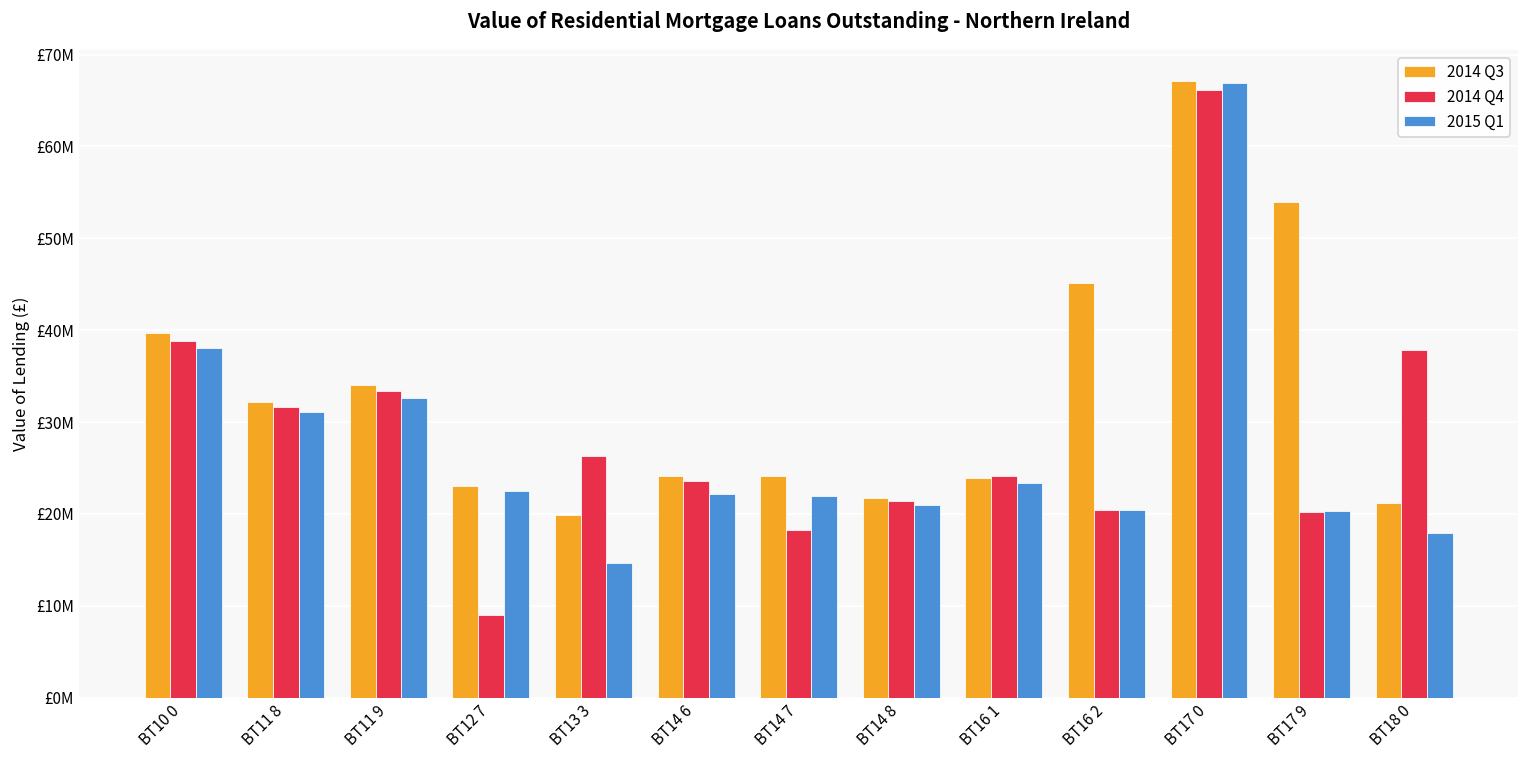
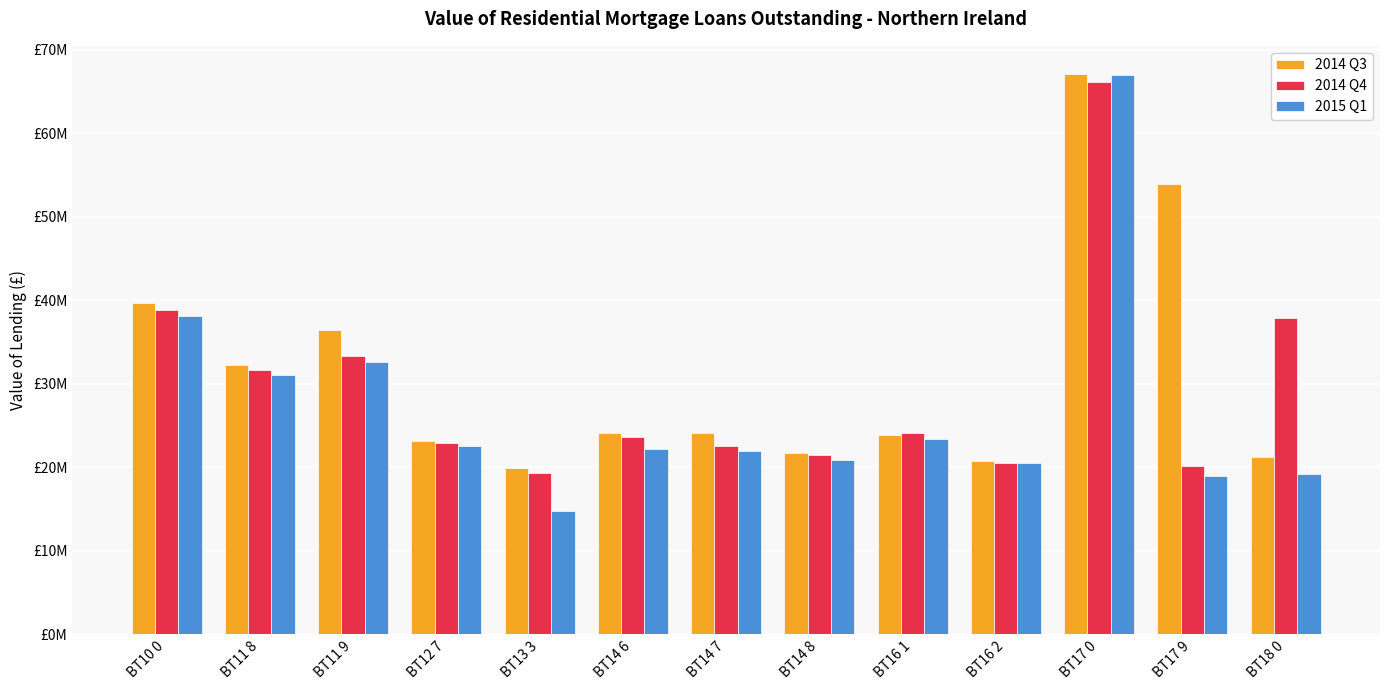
2014 Q3, BT11 9: £34000000 -> £36000000
2014 Q4, BT12 7: £9000000 -> £23000000
2014 Q4, BT13 3: £26000000 -> £19000000
2014 Q4, BT14 7: £18000000 -> £23000000
2014 Q3, BT16 2: £45000000 -> £21000000
2015 Q1, BT17 9: £20000000 -> £19000000
2015 Q1, BT18 0: £18000000 -> £19000000
